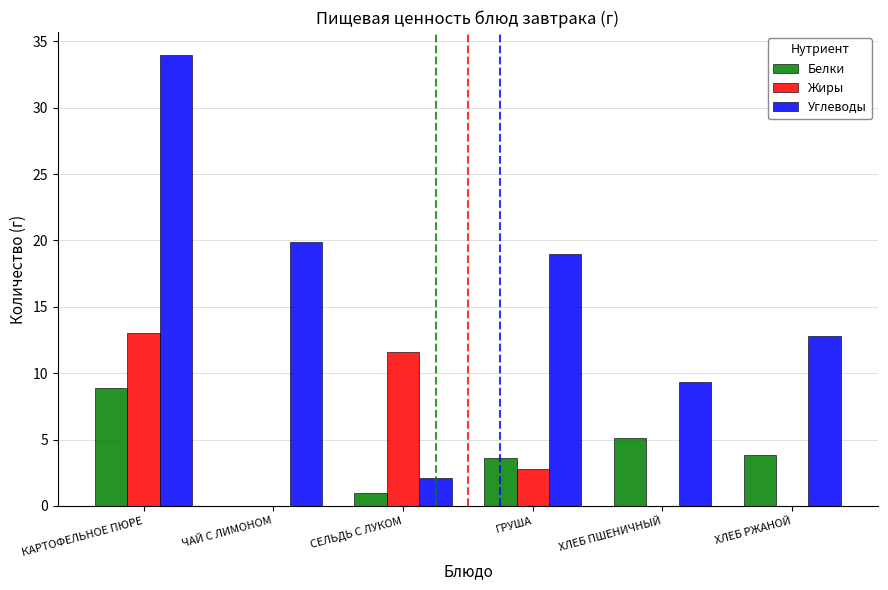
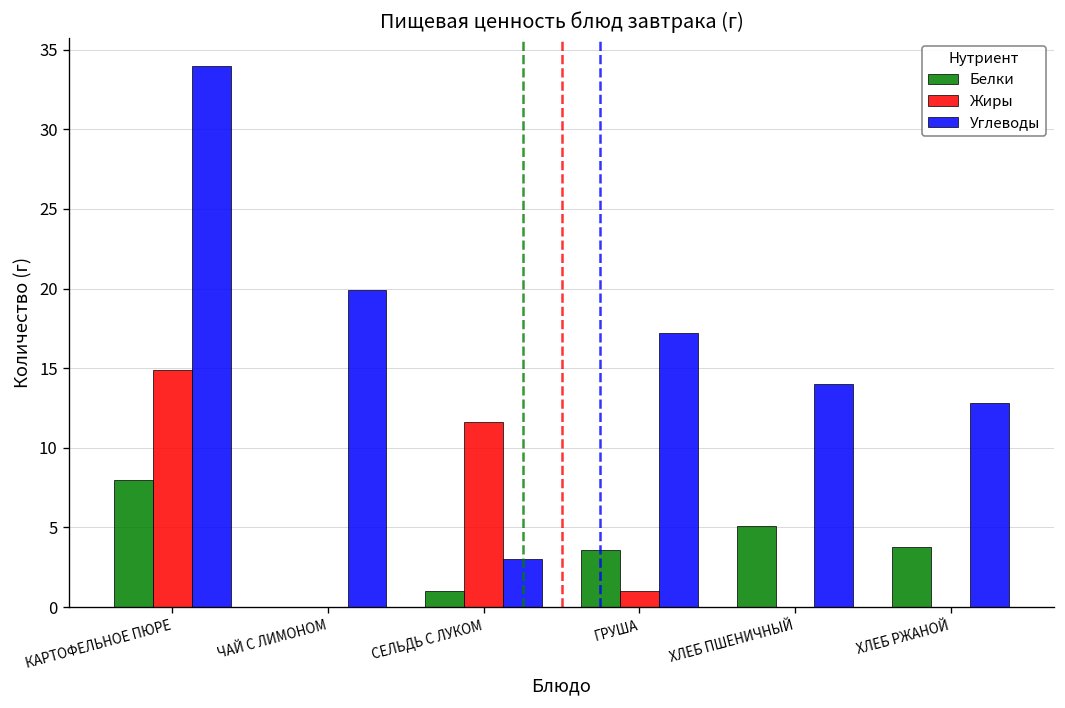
Белки, КАРТОФЕЛЬНОЕ ПЮРЕ: 8.9 -> 8.0
Жиры, КАРТОФЕЛЬНОЕ ПЮРЕ: 13.0 -> 14.9
Углеводы, СЕЛЬДЬ С ЛУКОМ: 2.1 -> 3.0
Жиры, ГРУША: 2.8 -> 1.0
Углеводы, ГРУША: 19.0 -> 17.2
Углеводы, ХЛЕБ ПШЕНИЧНЫЙ: 9.3 -> 14.0
